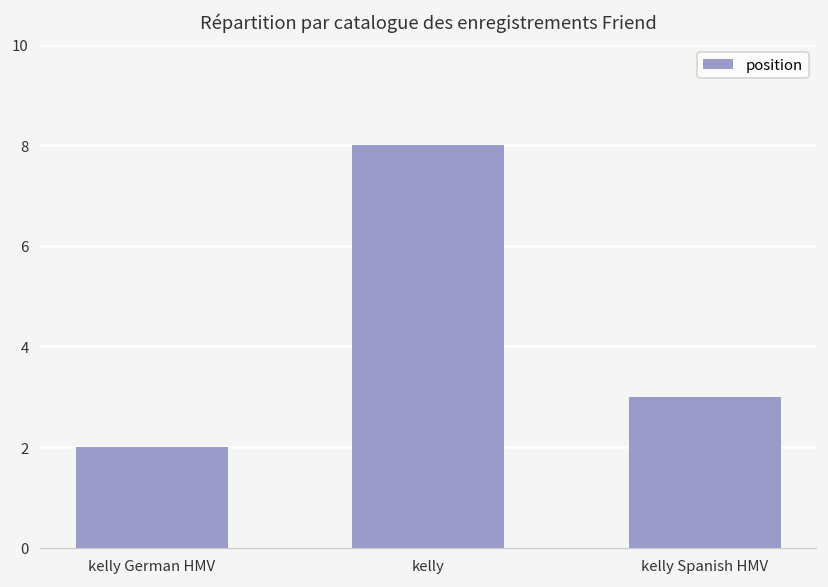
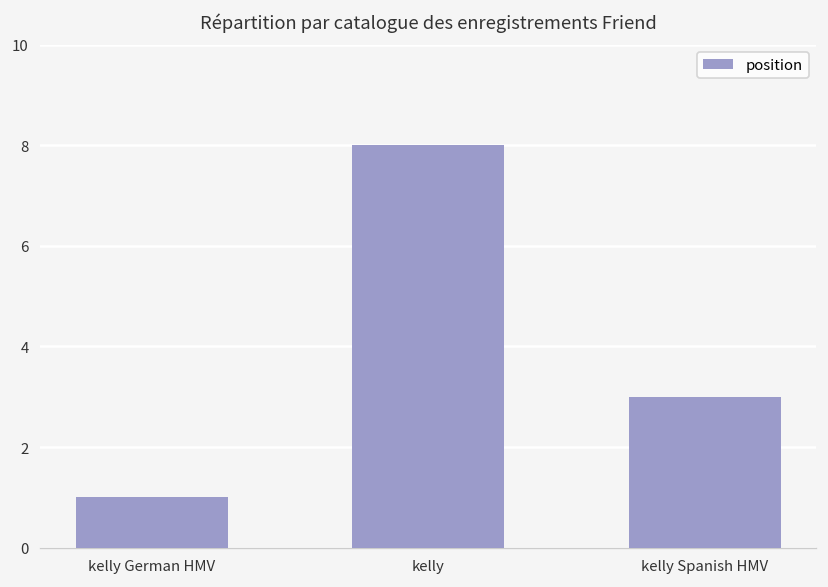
kelly German HMV: 2 -> 1
